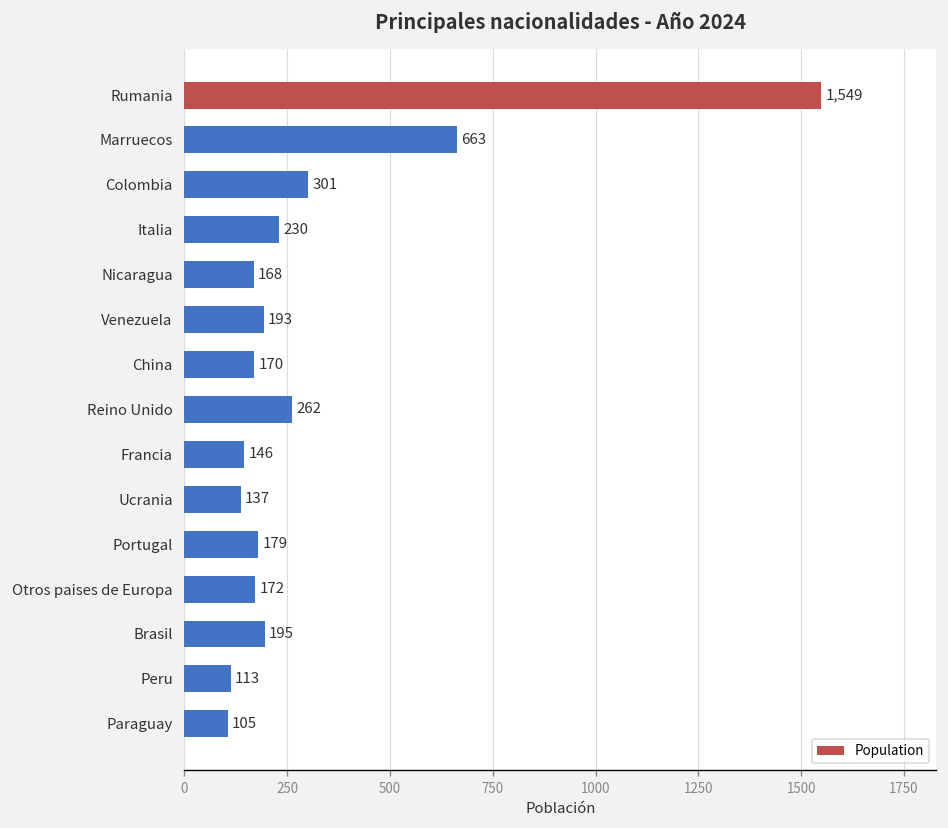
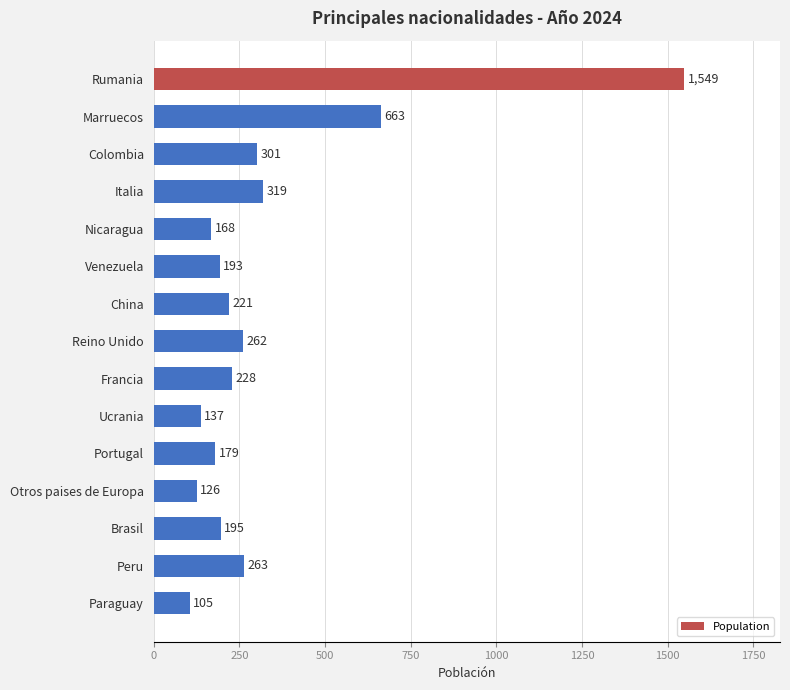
Italia: 230 -> 319
China: 170 -> 221
Francia: 146 -> 228
Otros paises de Europa: 172 -> 126
Peru: 113 -> 263
